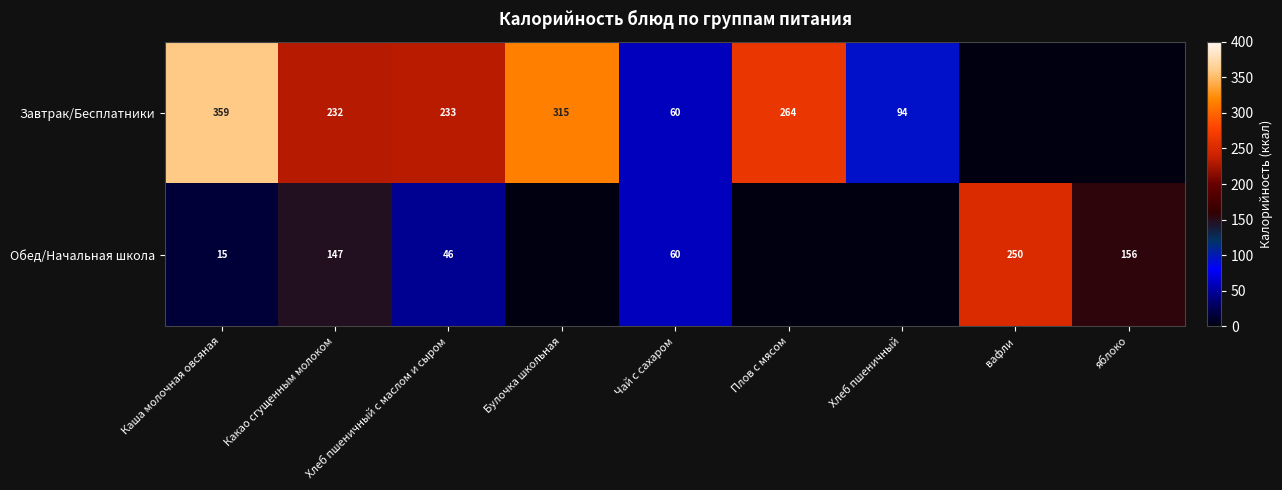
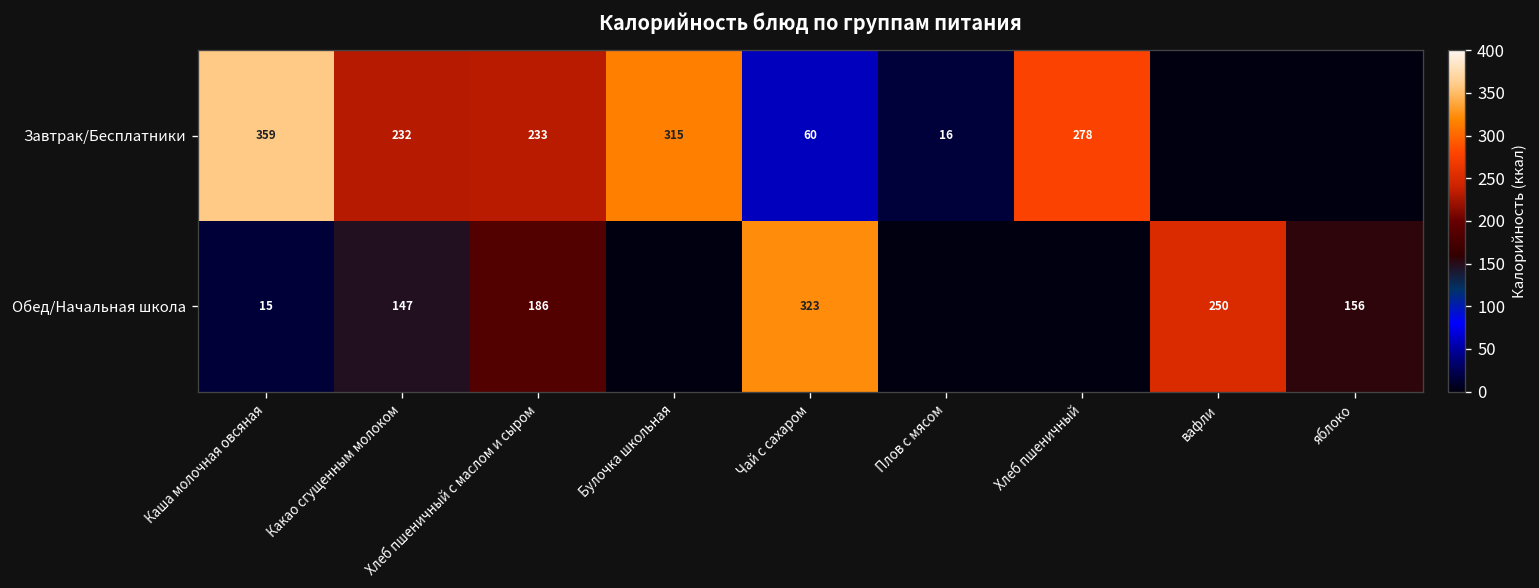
Завтрак/Бесплатники, Плов с мясом: 264 -> 16
Завтрак/Бесплатники, Хлеб пшеничный: 94 -> 278
Обед/Начальная школа, Хлеб пшеничный с маслом и сыром: 46 -> 186
Обед/Начальная школа, Чай с сахаром: 60 -> 323
